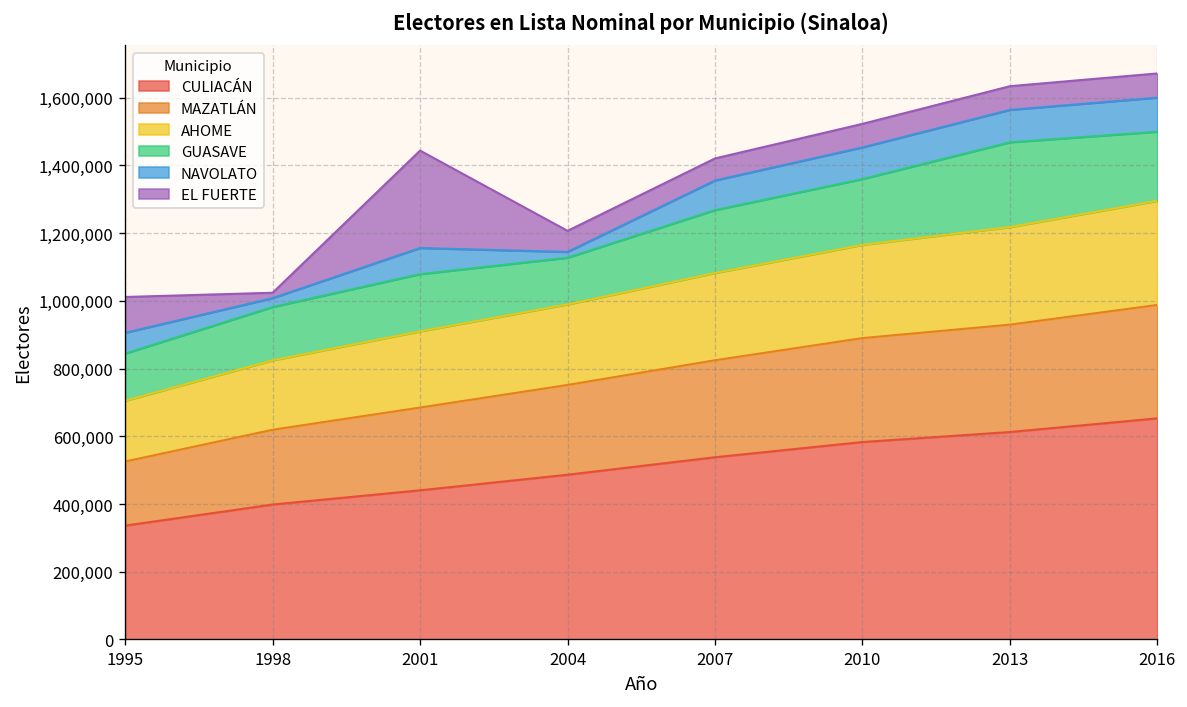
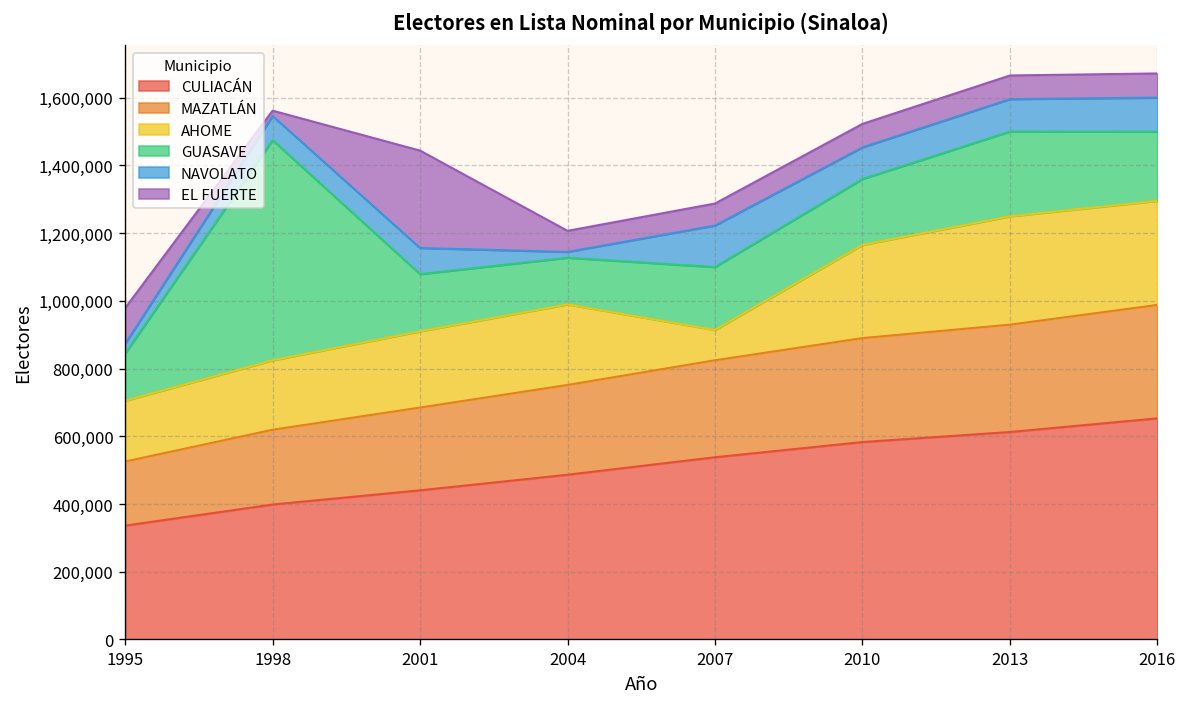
NAVOLATO, 1995: 60,000 -> 30,000
GUASAVE, 1998: 160,000 -> 650,000
NAVOLATO, 1998: 30,000 -> 70,000
AHOME, 2007: 260,000 -> 90,000
NAVOLATO, 2007: 90,000 -> 120,000
AHOME, 2013: 290,000 -> 320,000
